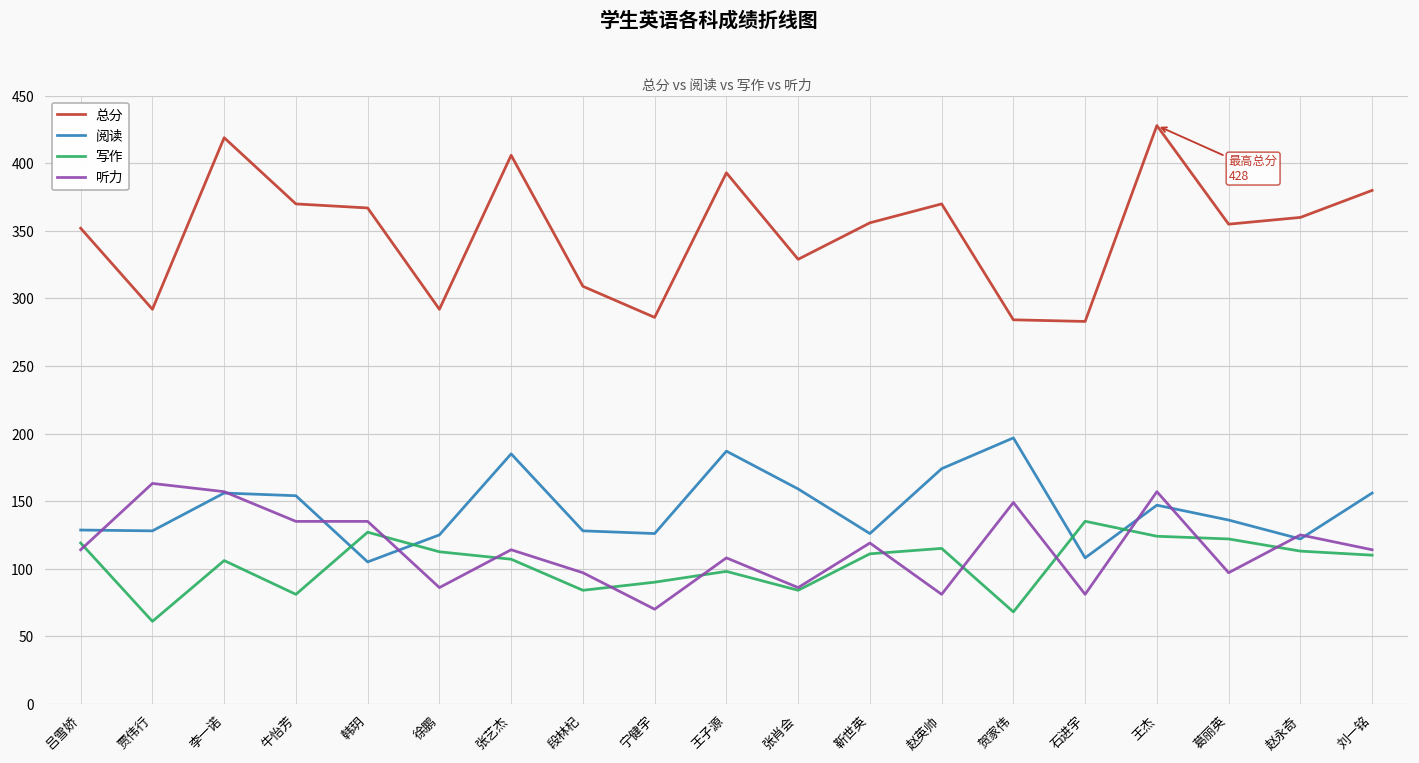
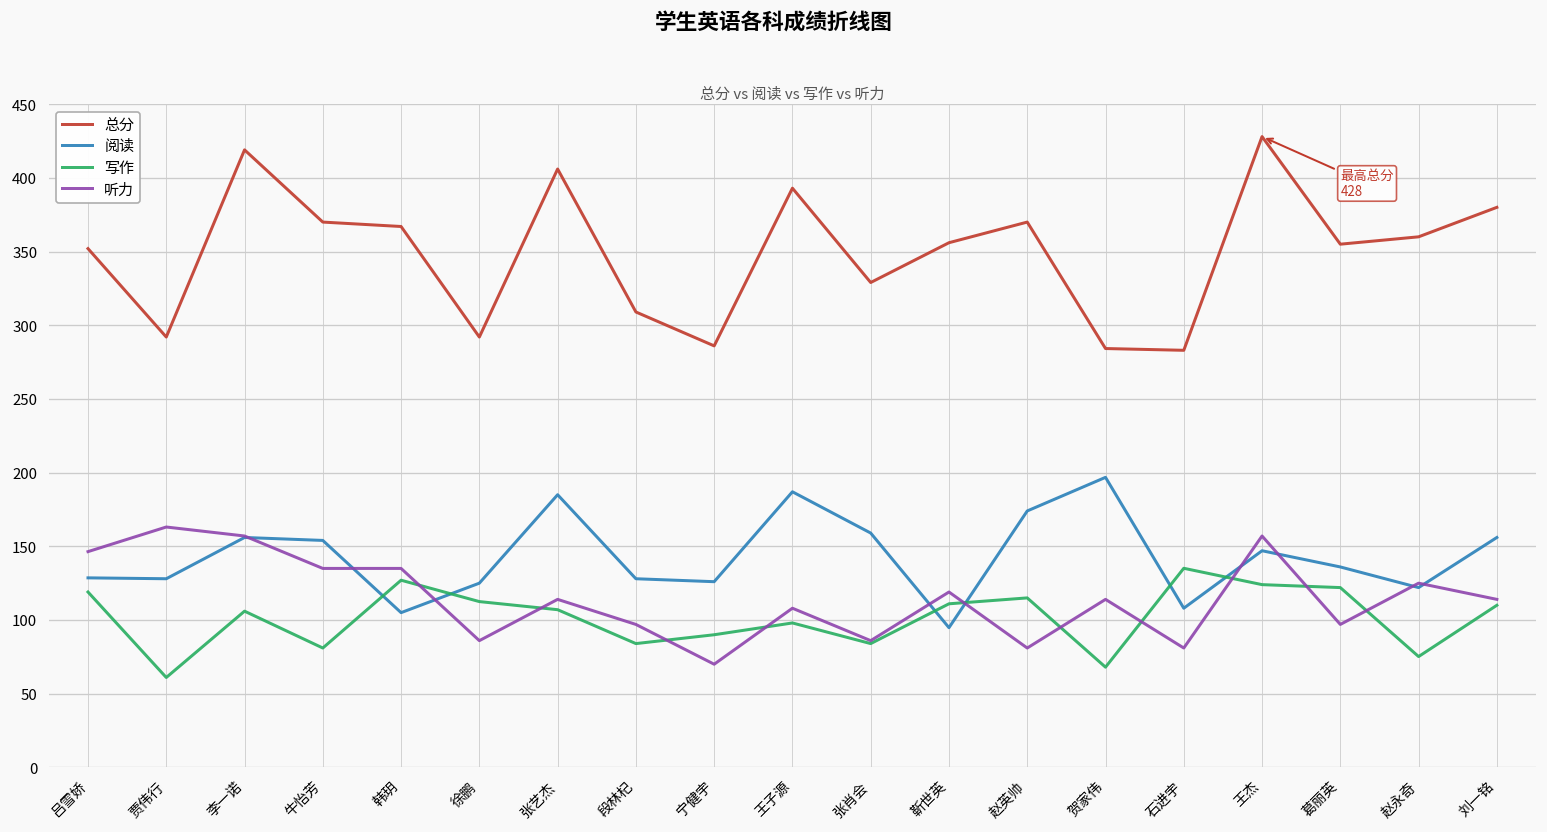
听力, 吕雪娇: 114 -> 146
阅读, 靳世英: 126 -> 95
听力, 贺家伟: 149 -> 114
写作, 赵永奇: 113 -> 75
